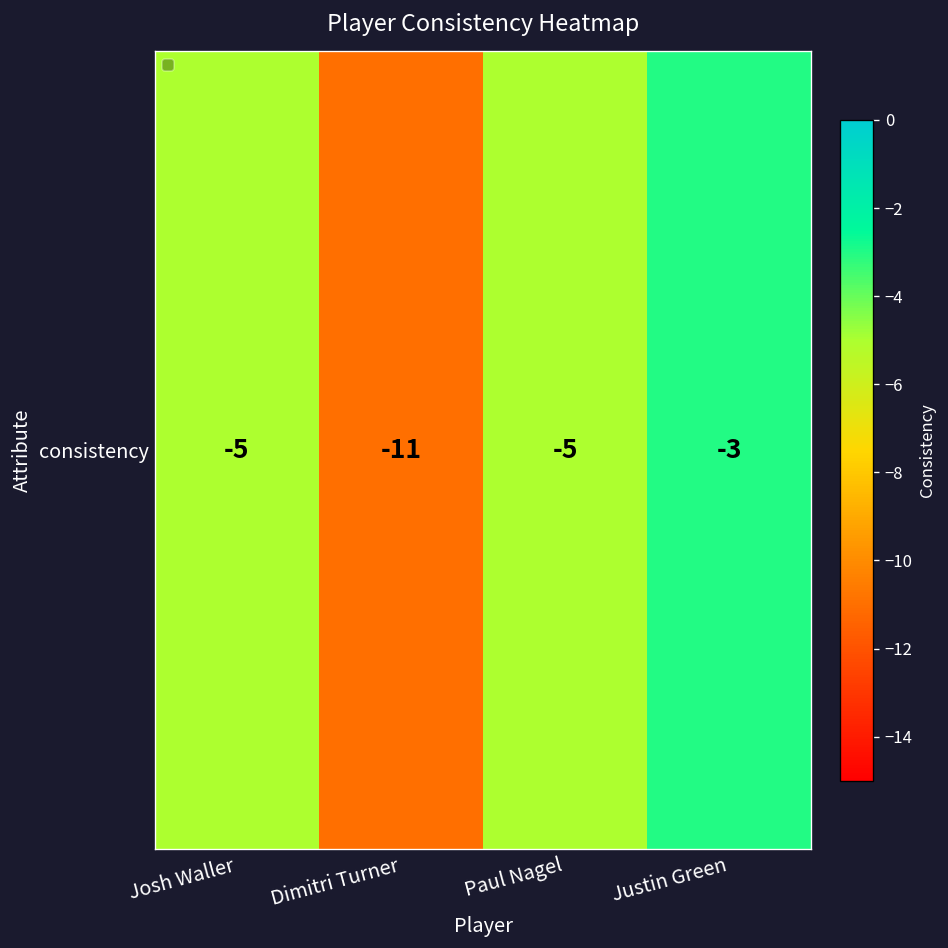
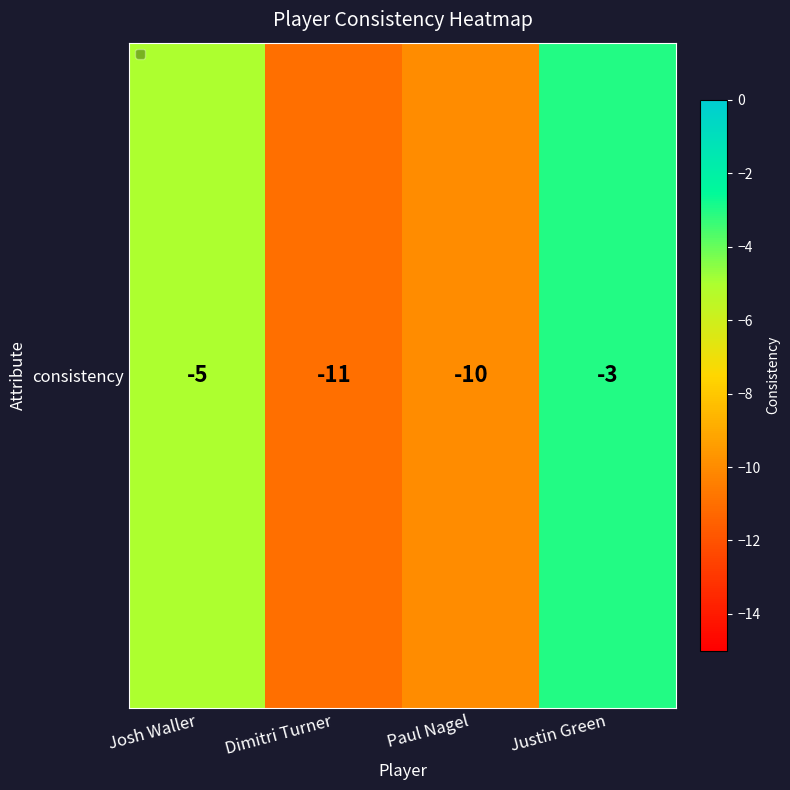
consistency, Paul Nagel: -5 -> -10
